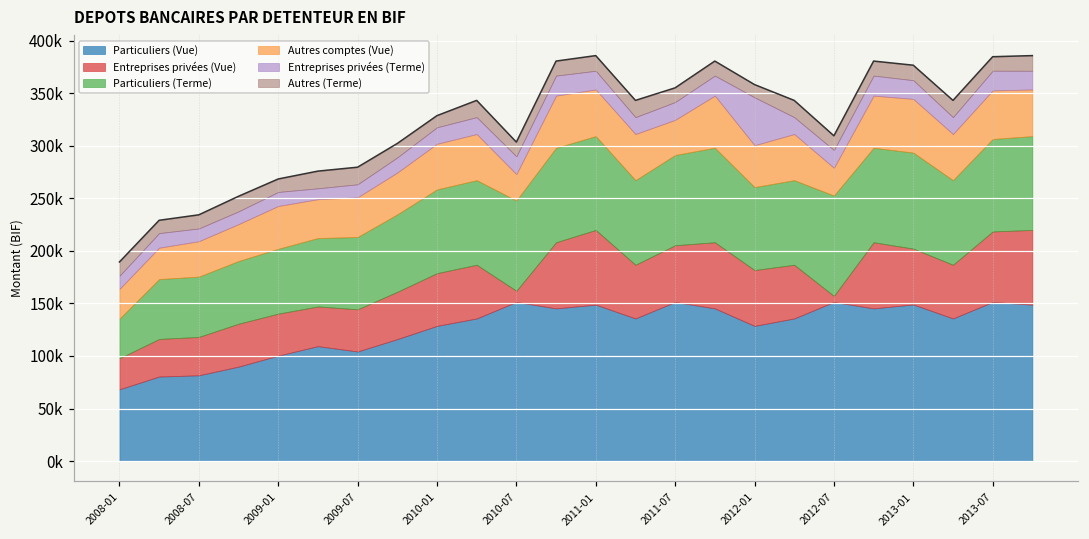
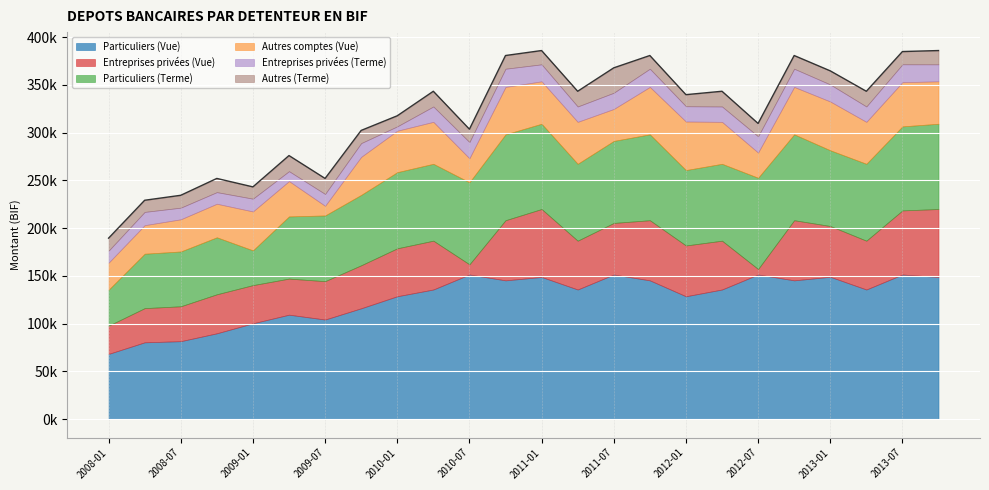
Particuliers (Terme), 2009-01: 60000 -> 40000
Autres comptes (Vue), 2009-07: 40000 -> 10000
Entreprises privées (Terme), 2010-01: 20000 -> 0
Autres (Terme), 2011-07: 10000 -> 30000
Autres comptes (Vue), 2012-01: 40000 -> 50000
Entreprises privées (Terme), 2012-01: 50000 -> 20000
Particuliers (Terme), 2013-01: 90000 -> 80000
